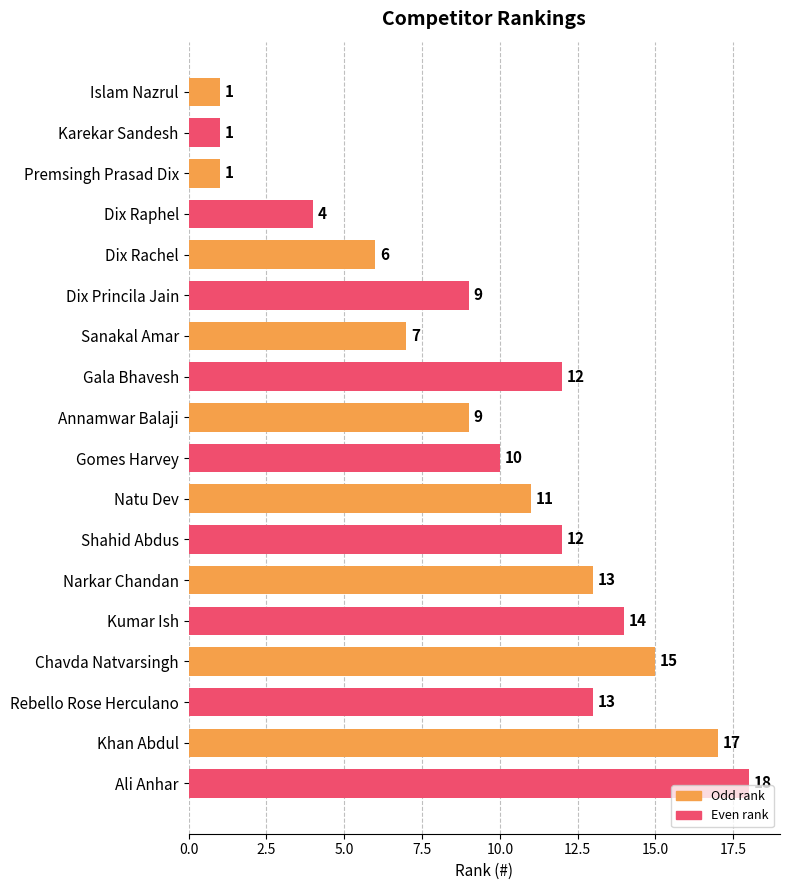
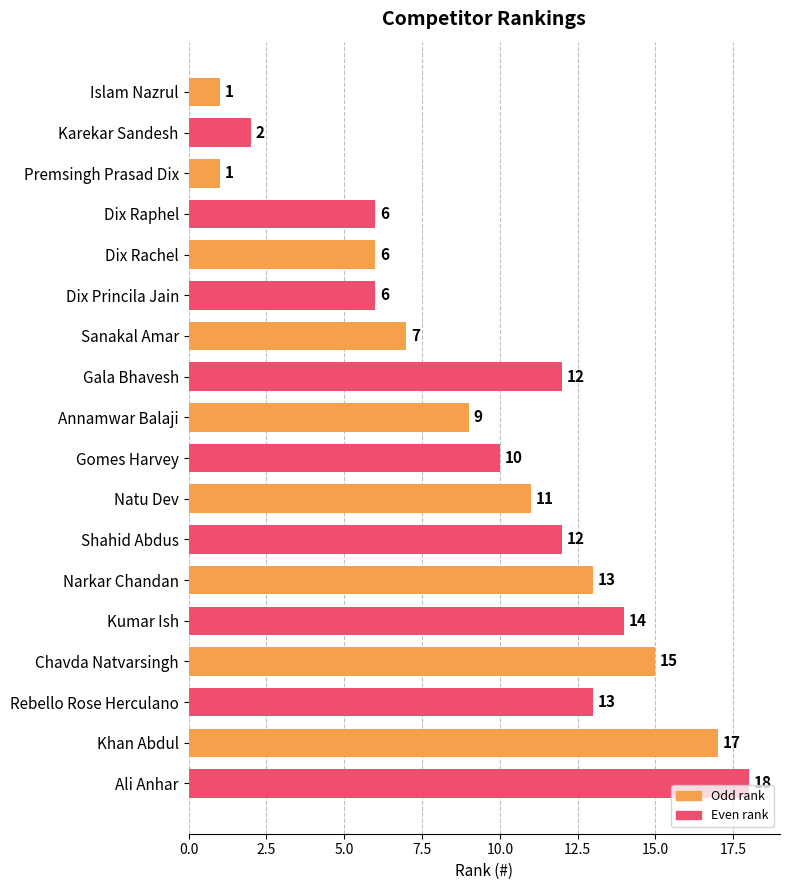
Karekar Sandesh: 1 -> 2
Dix Raphel: 4 -> 6
Dix Princila Jain: 9 -> 6
